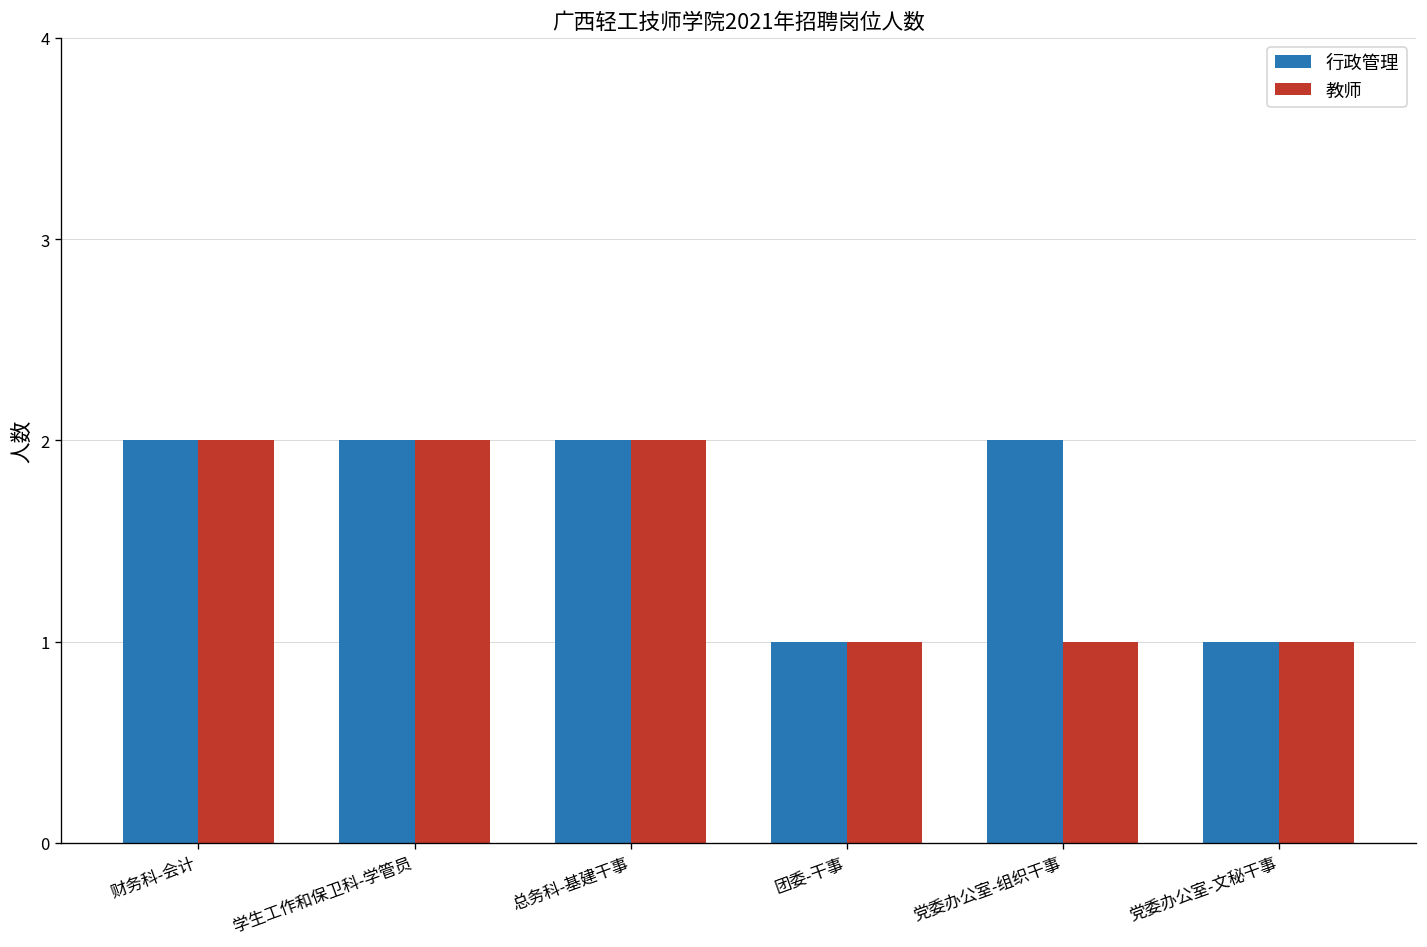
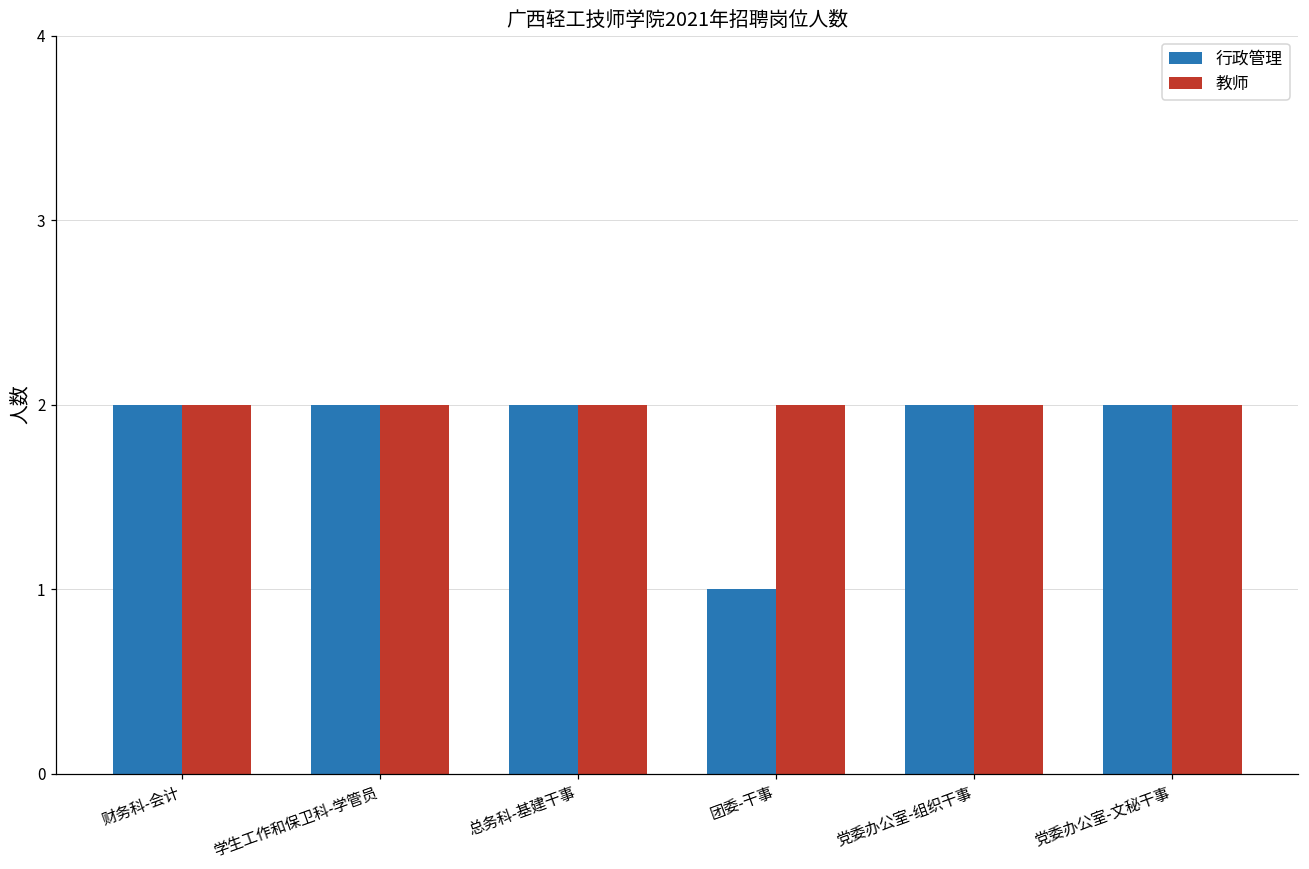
教师, 团委-干事: 1 -> 2
教师, 党委办公室-组织干事: 1 -> 2
行政管理, 党委办公室-文秘干事: 1 -> 2
教师, 党委办公室-文秘干事: 1 -> 2
